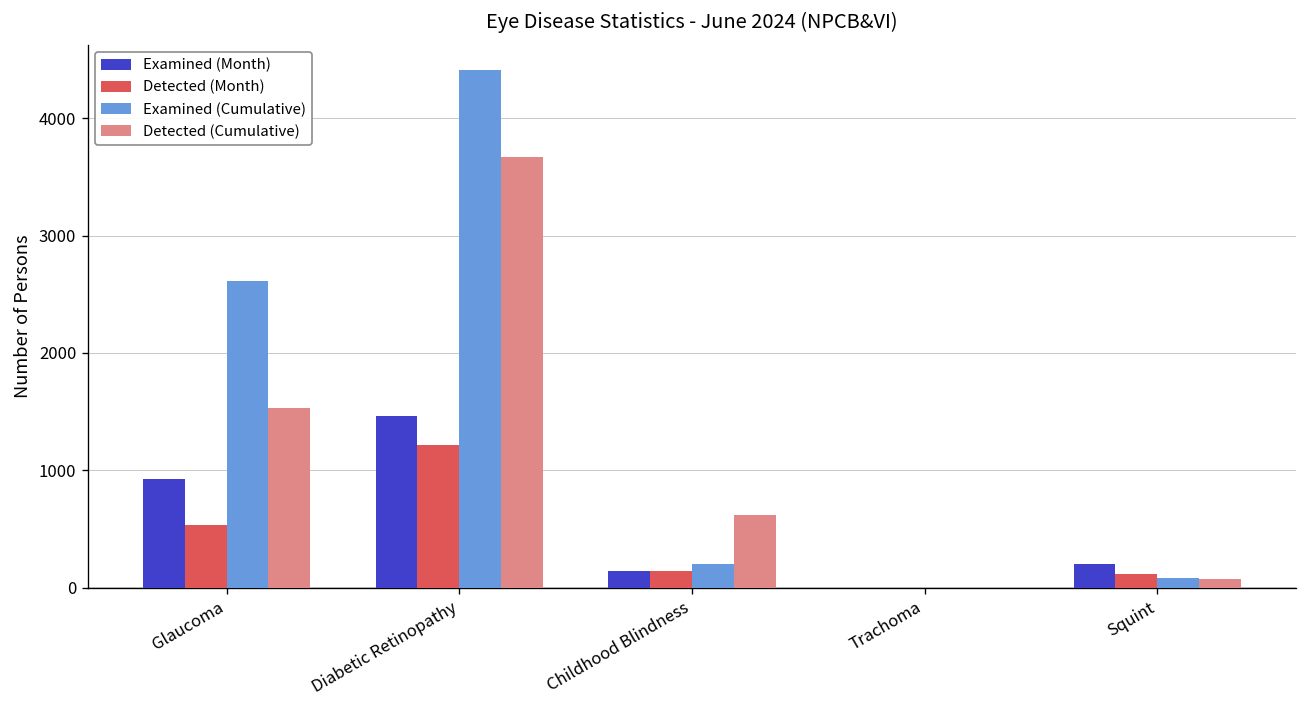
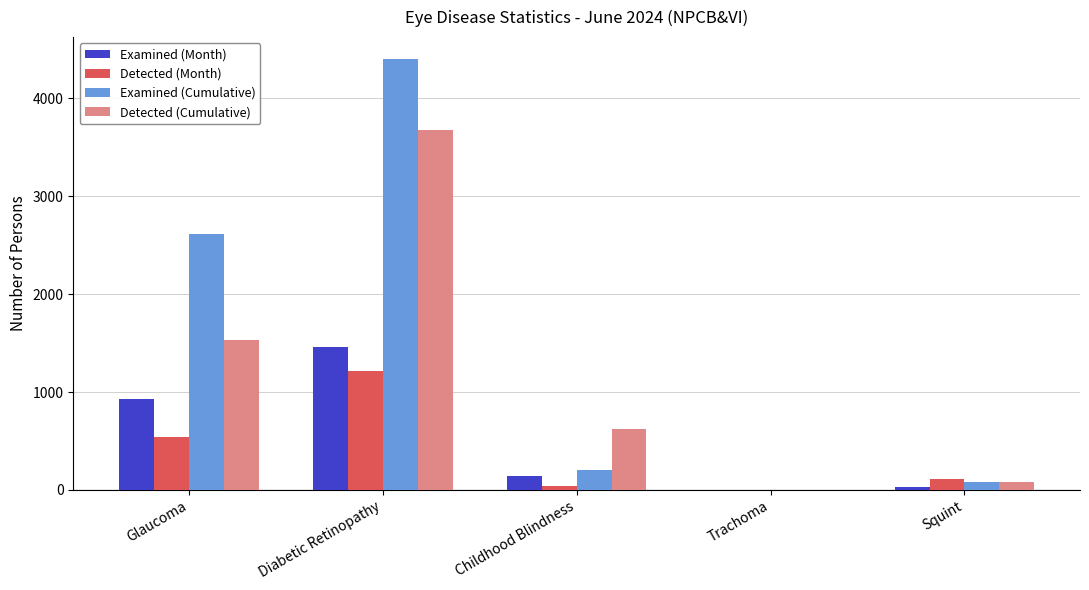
Detected (Month), Childhood Blindness: 100 -> 0
Examined (Month), Squint: 200 -> 0
